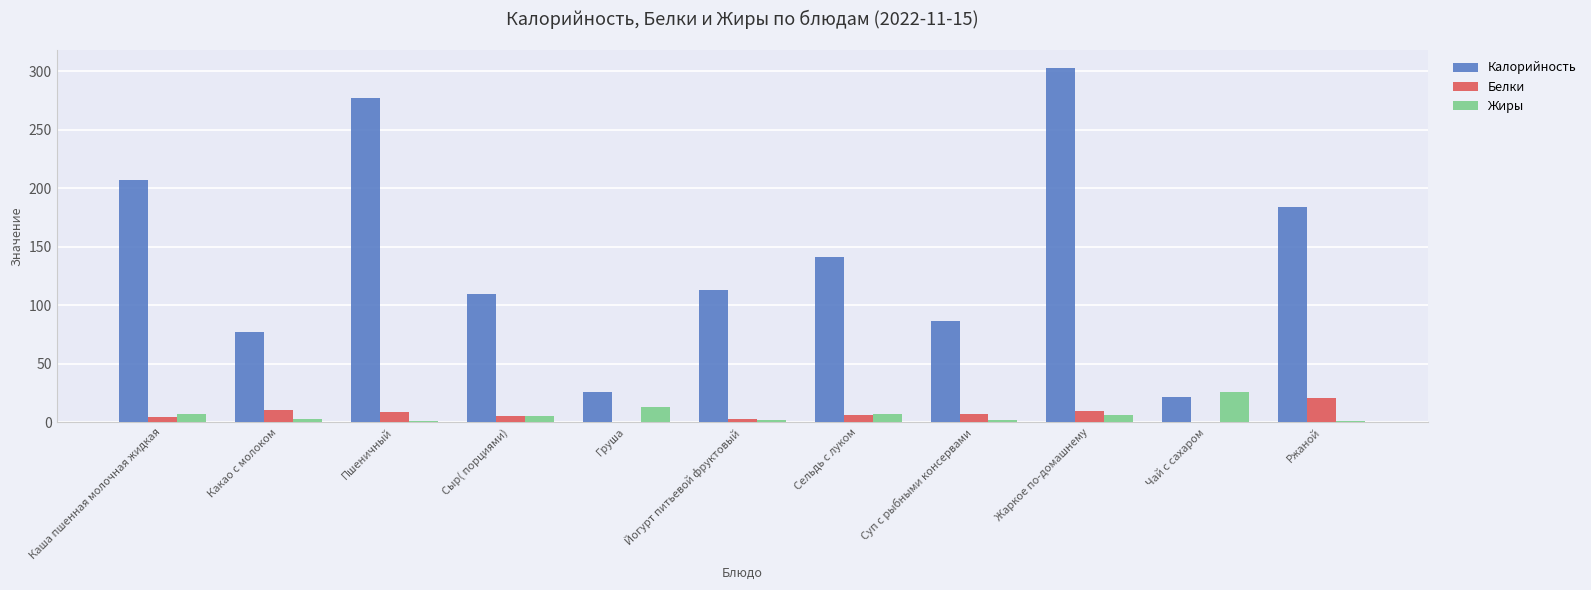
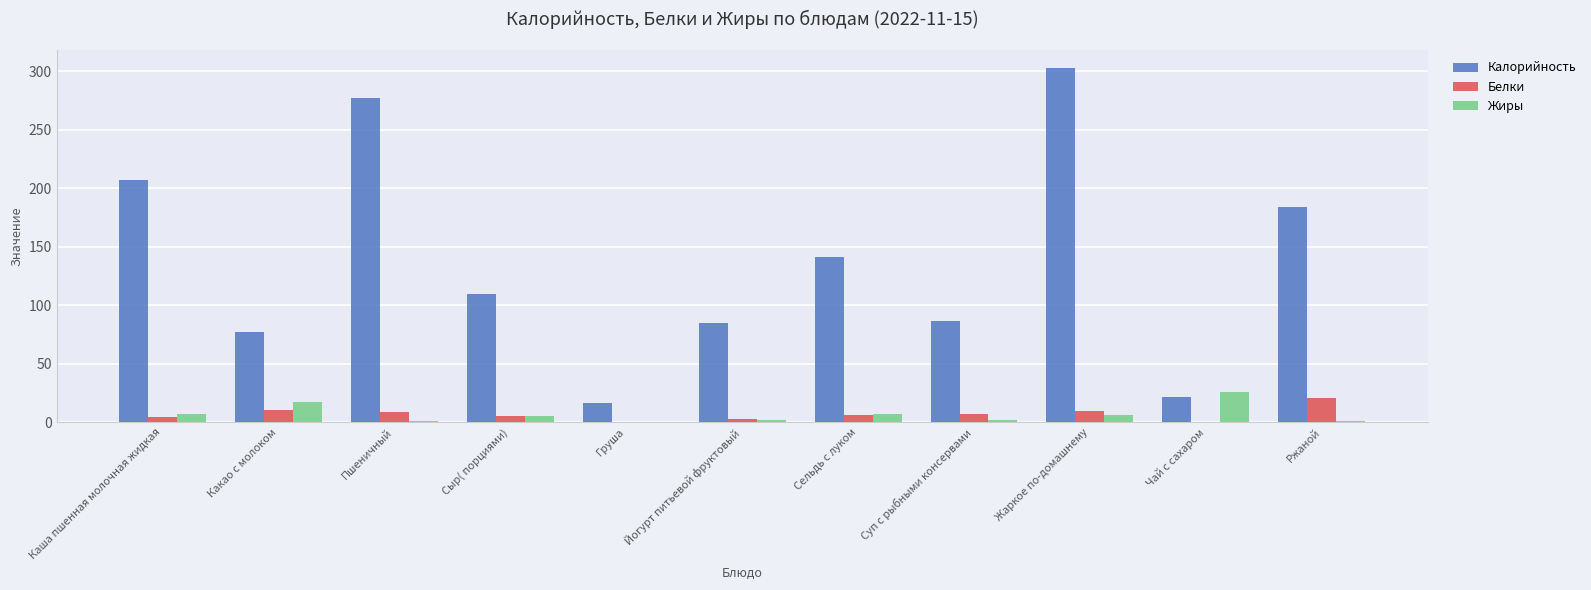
Жиры, Какао с молоком: 3 -> 17
Калорийность, Груша: 26 -> 16
Жиры, Груша: 13 -> 0
Калорийность, Йогурт питьевой фруктовый: 113 -> 85
